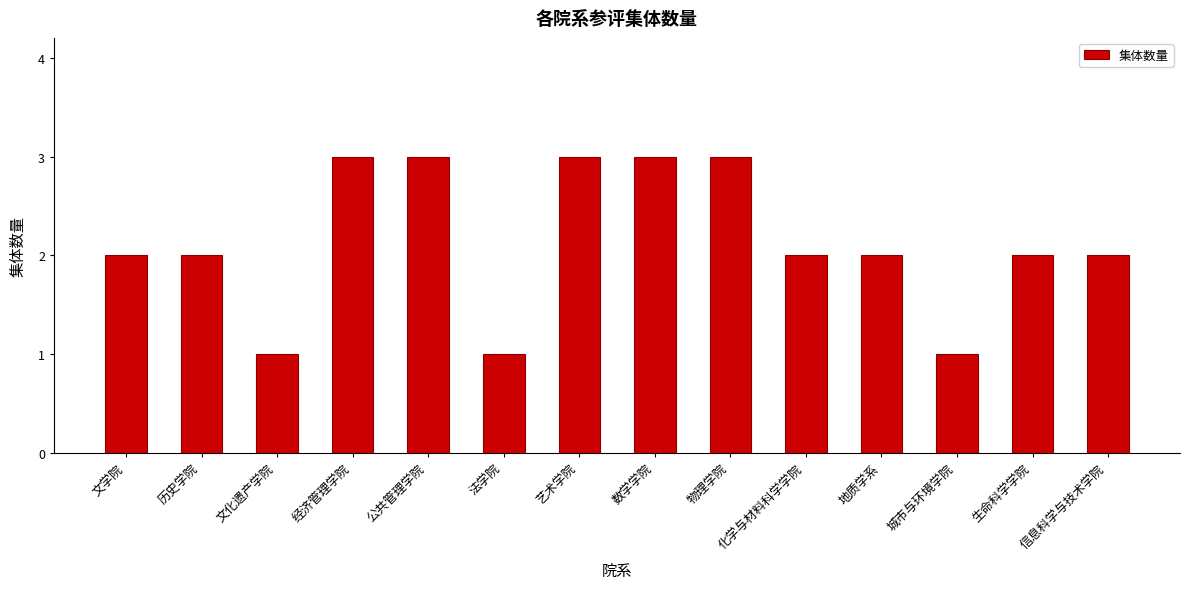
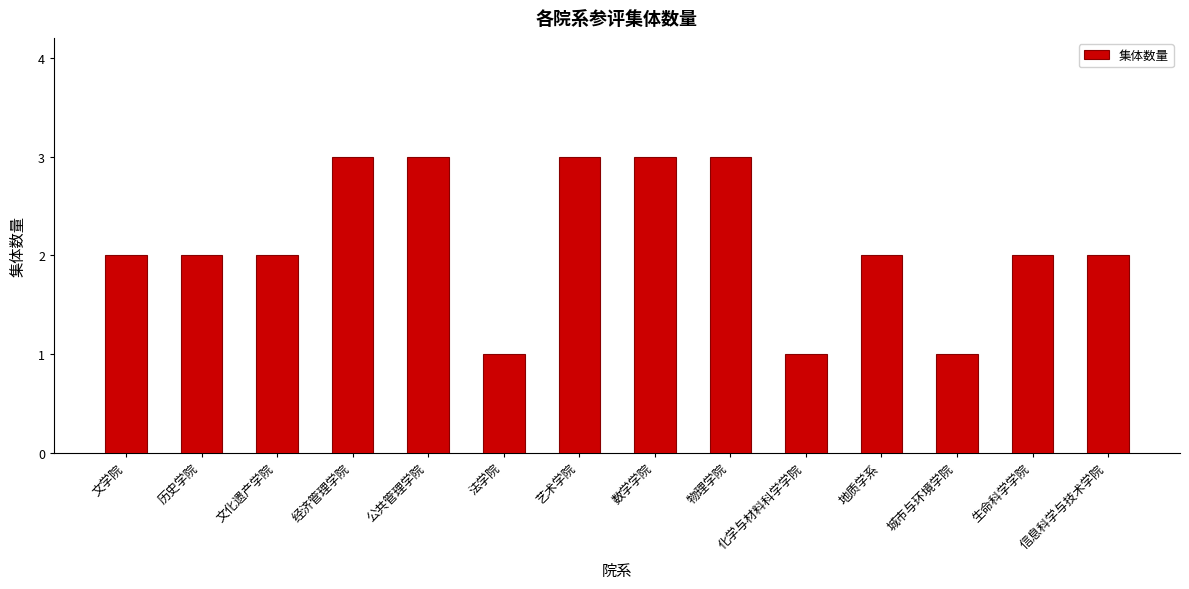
文化遗产学院: 1 -> 2
化学与材料科学学院: 2 -> 1
